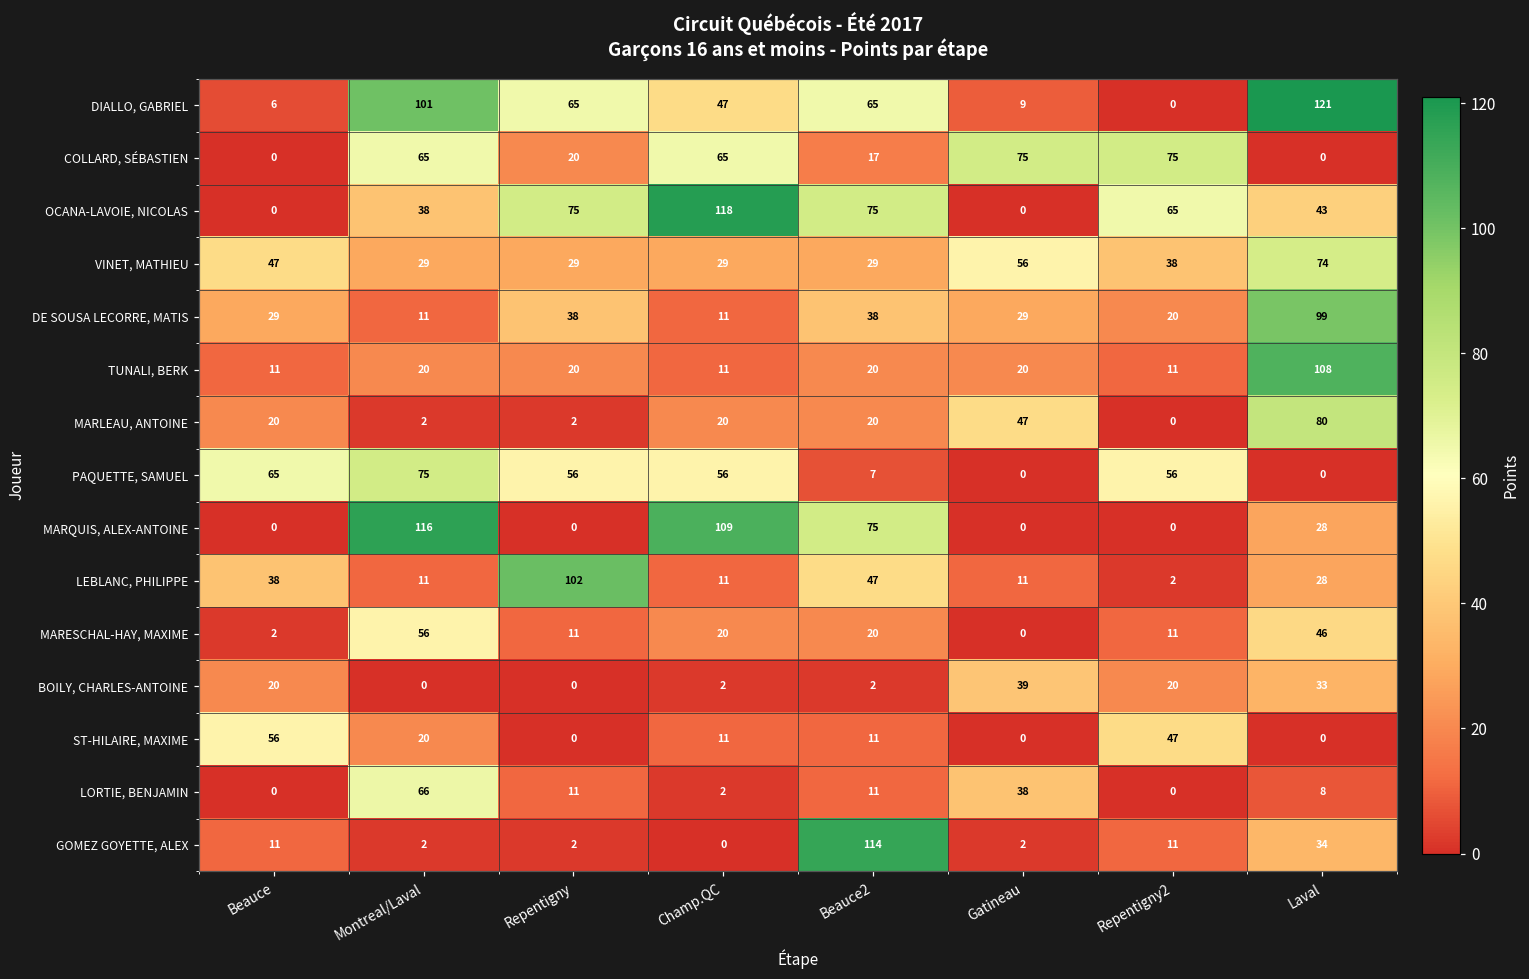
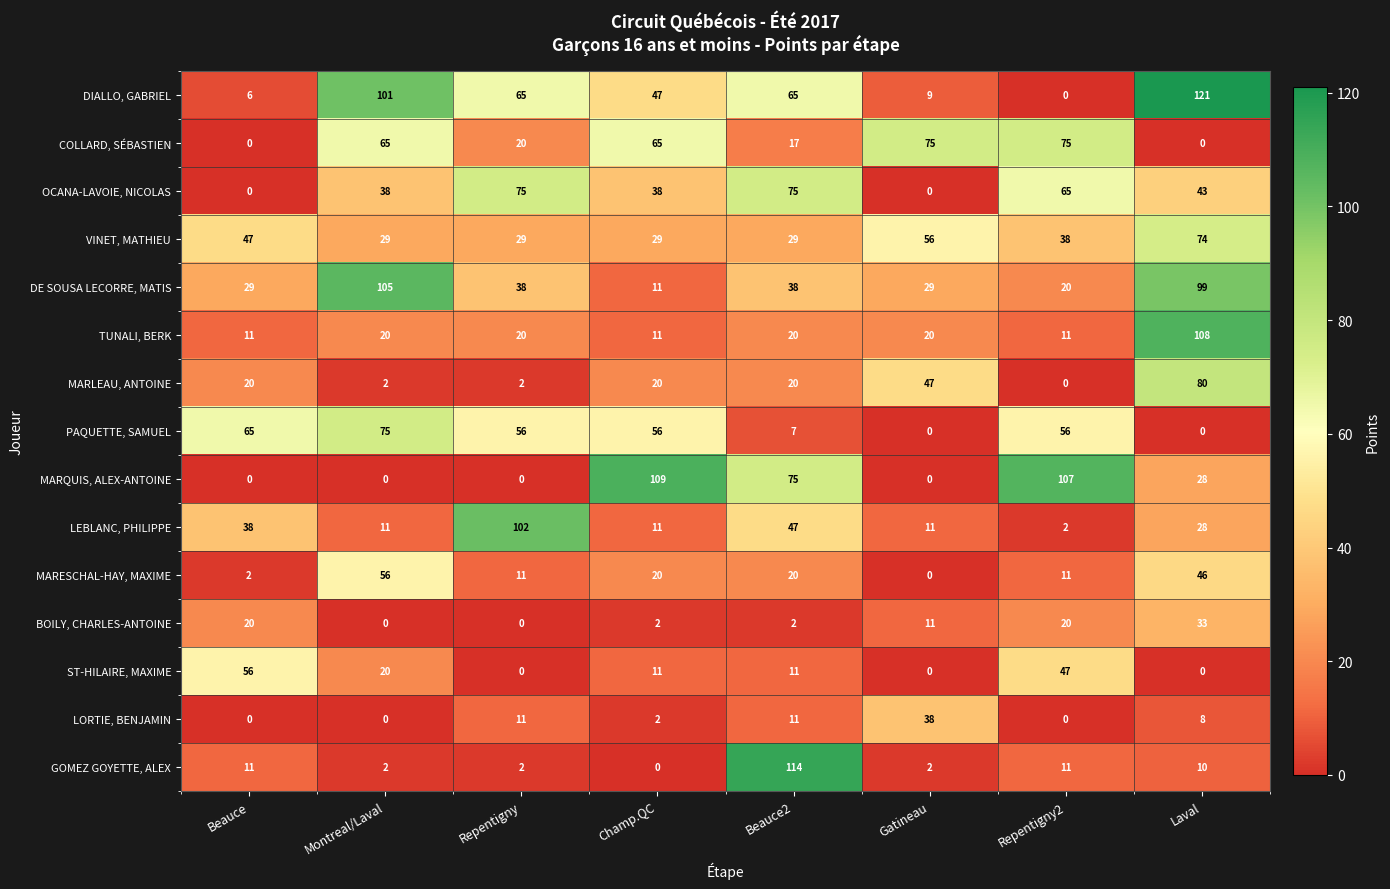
OCANA-LAVOIE, NICOLAS, Champ.QC: 118 -> 38
DE SOUSA LECORRE, MATIS, Montreal/Laval: 11 -> 105
MARQUIS, ALEX-ANTOINE, Montreal/Laval: 116 -> 0
MARQUIS, ALEX-ANTOINE, Repentigny2: 0 -> 107
BOILY, CHARLES-ANTOINE, Gatineau: 39 -> 11
LORTIE, BENJAMIN, Montreal/Laval: 66 -> 0
GOMEZ GOYETTE, ALEX, Laval: 34 -> 10
